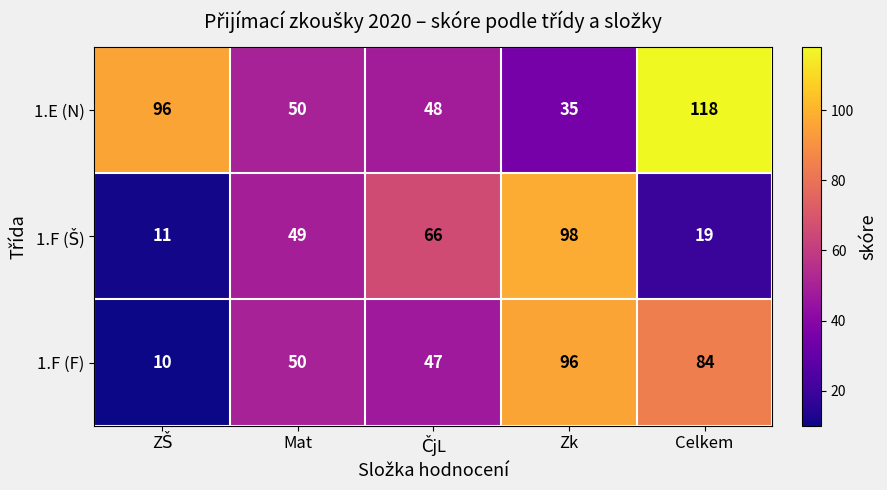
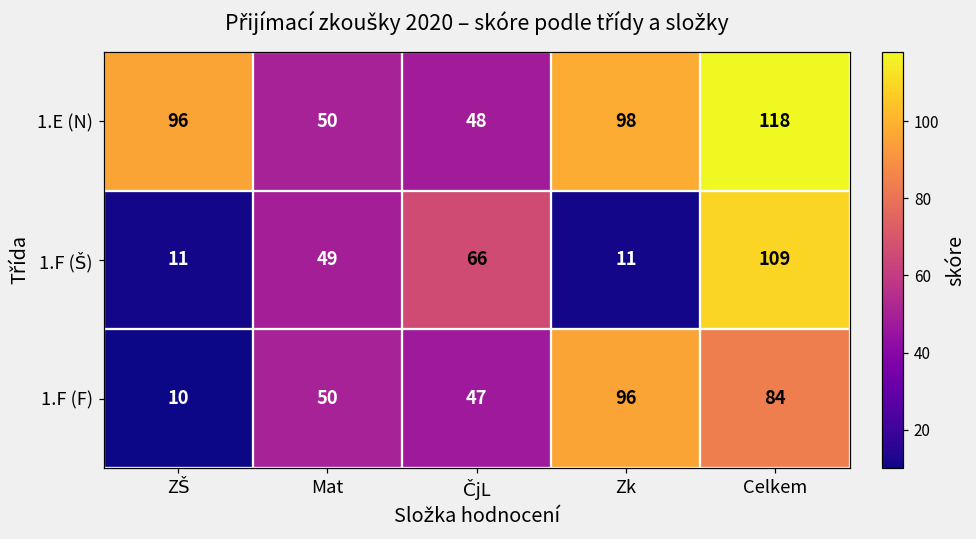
1.E (N), Zk: 35 -> 98
1.F (Š), Zk: 98 -> 11
1.F (Š), Celkem: 19 -> 109
